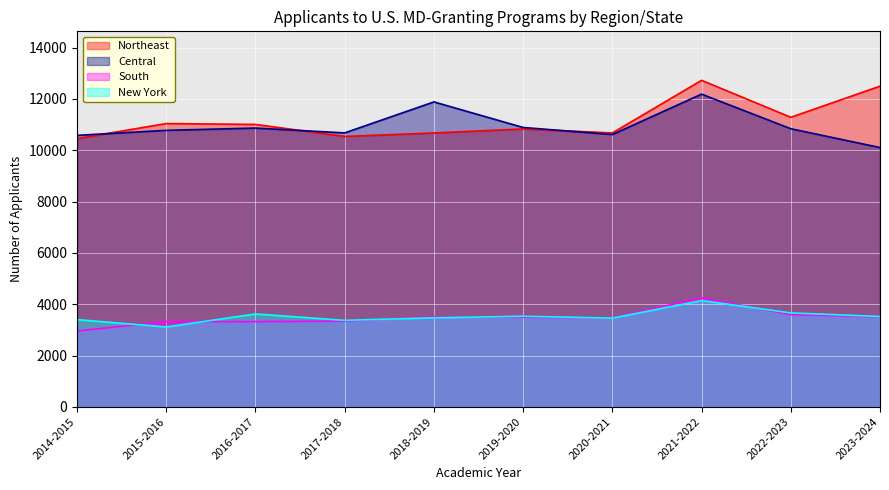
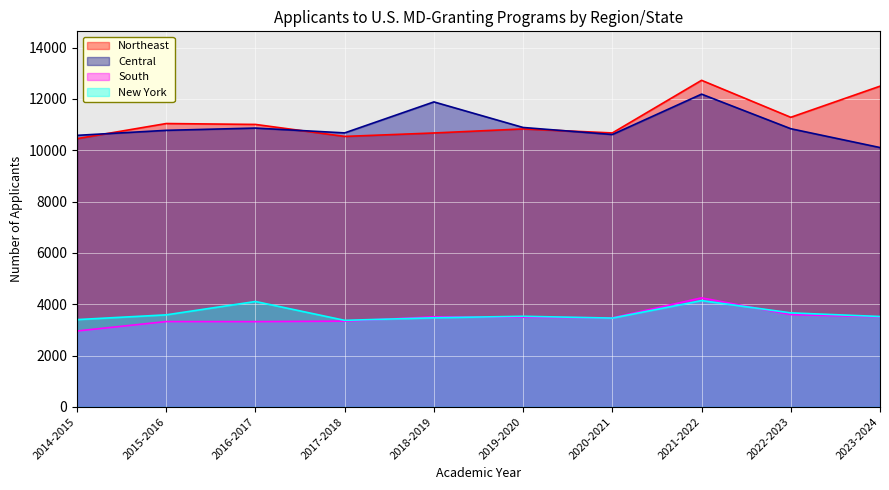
New York, 2015-2016: 3100 -> 3600
New York, 2016-2017: 3600 -> 4100
